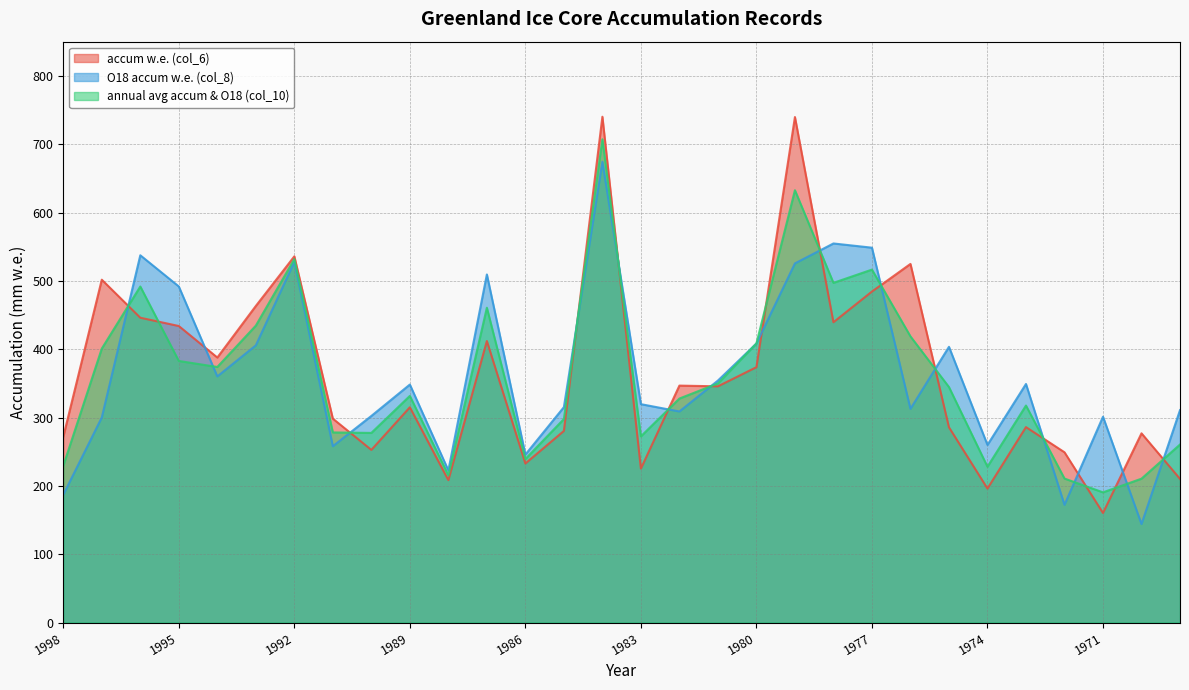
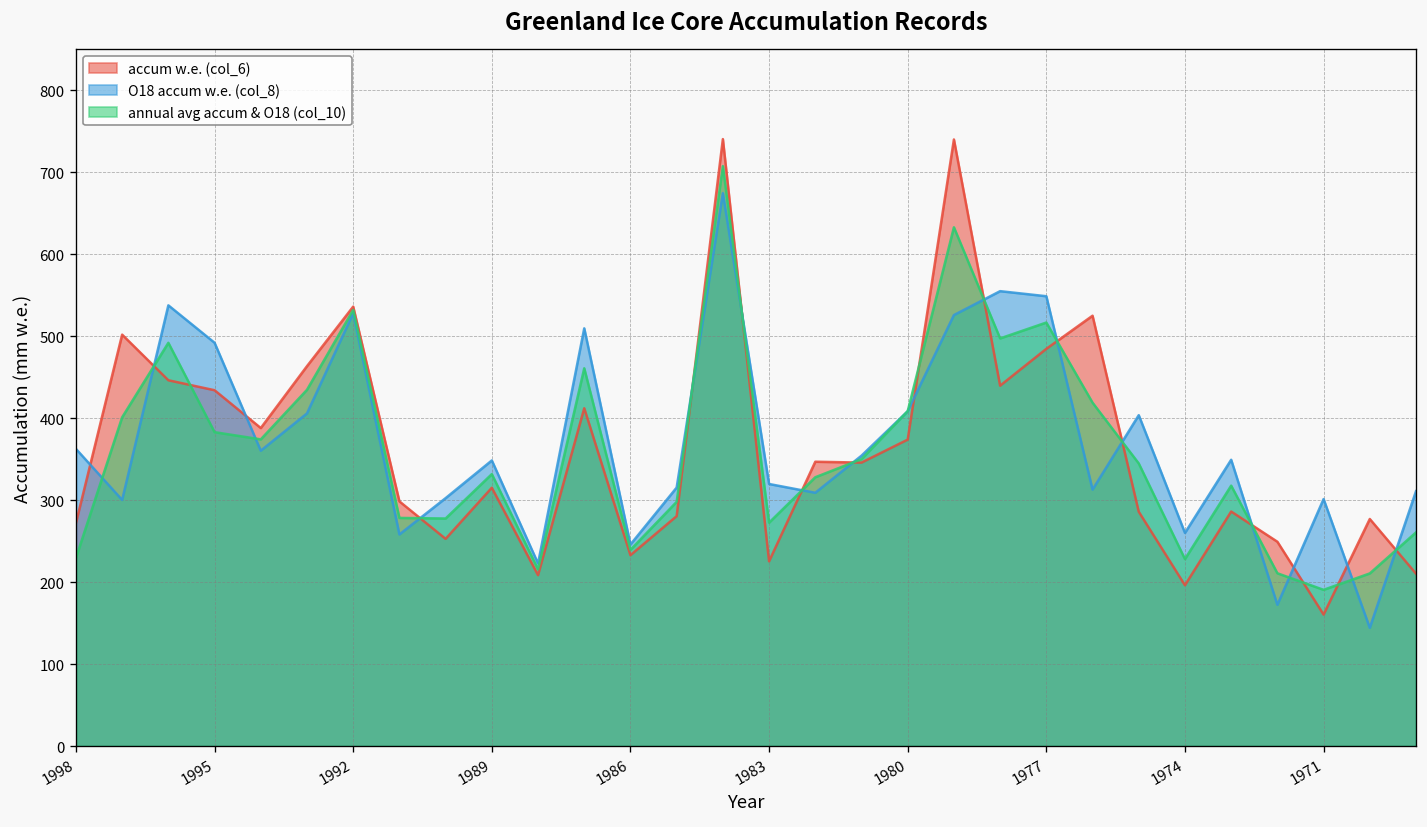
O18 accum w.e. (col_8), 1998: 190 -> 360
